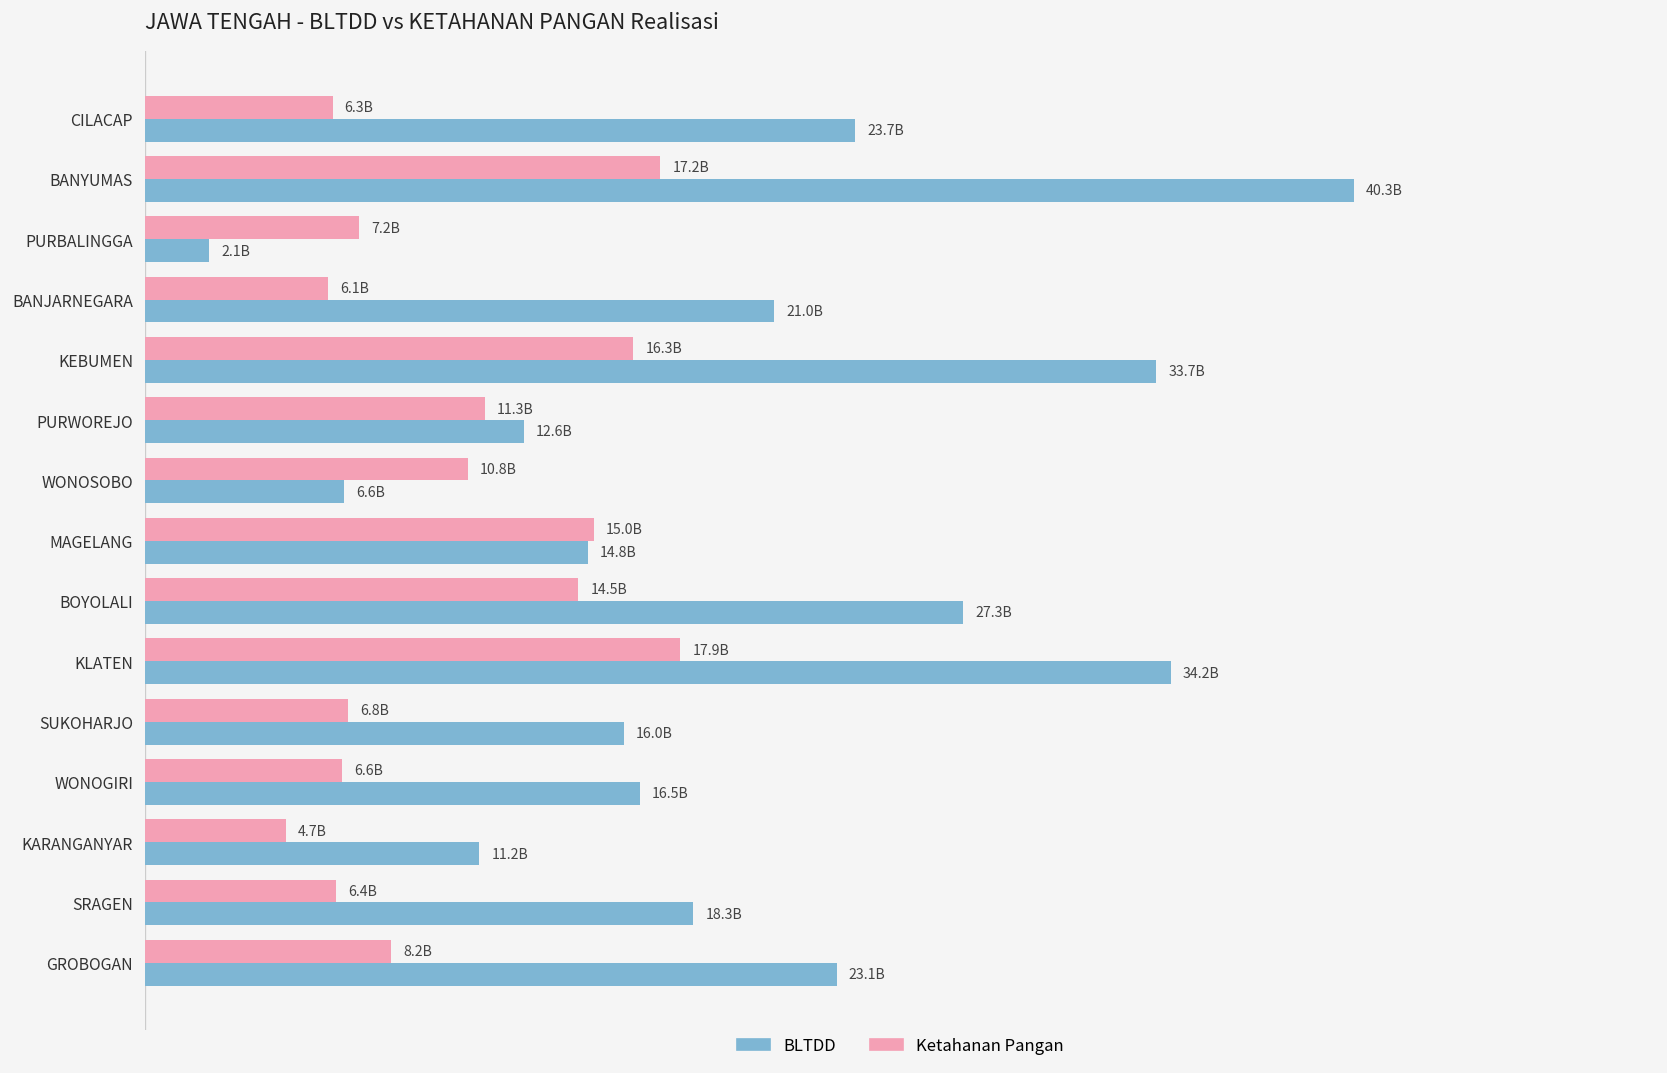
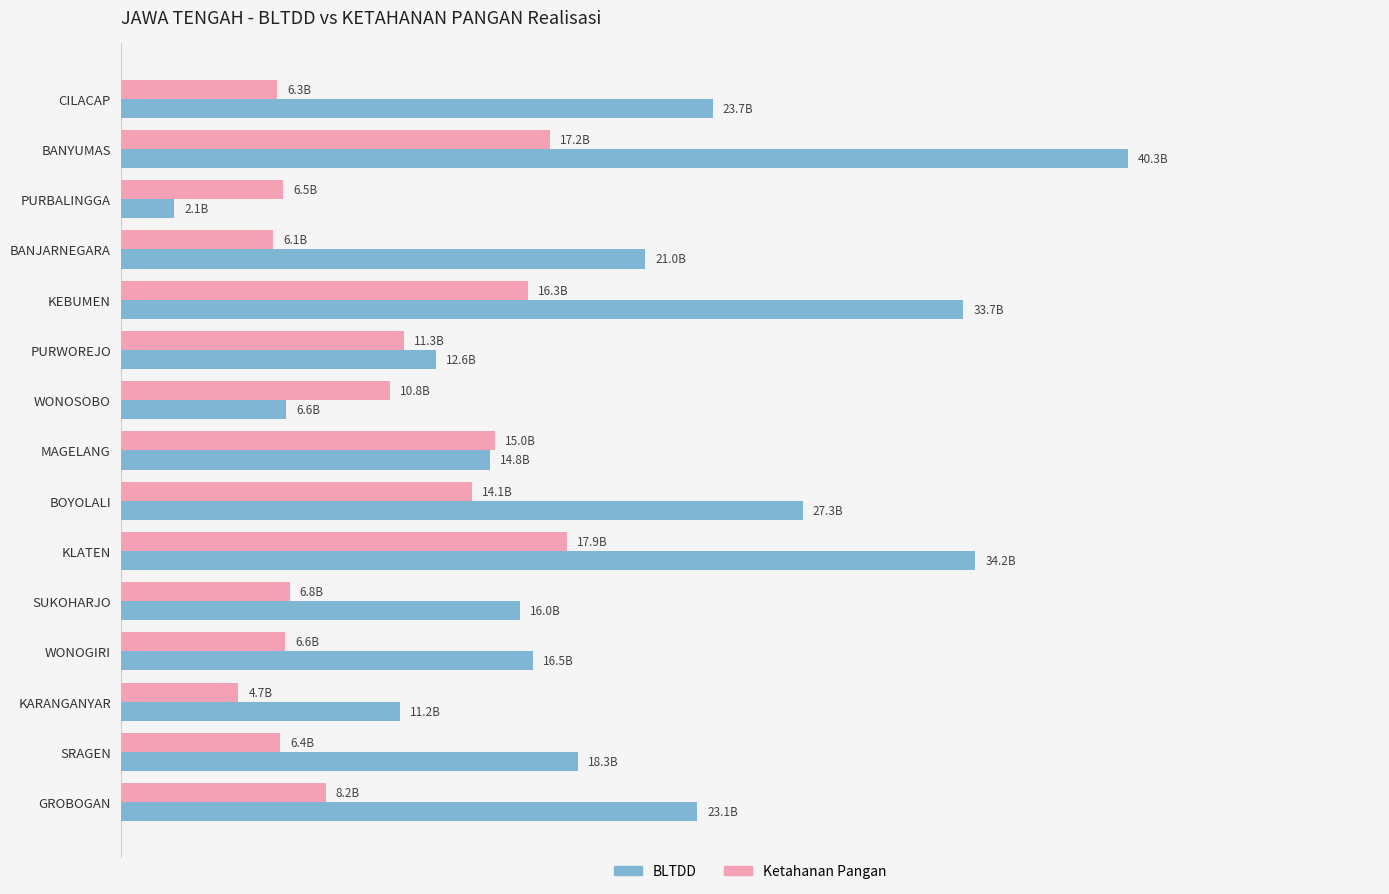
Ketahanan Pangan, PURBALINGGA: 7.2B -> 6.5B
Ketahanan Pangan, BOYOLALI: 14.5B -> 14.1B
